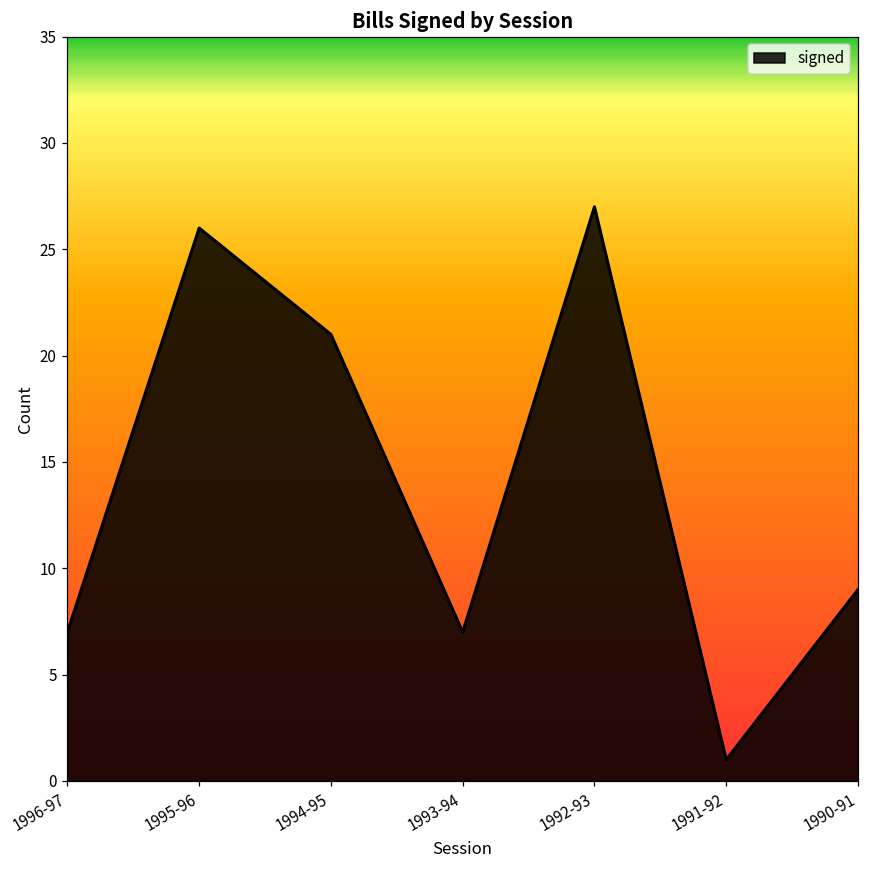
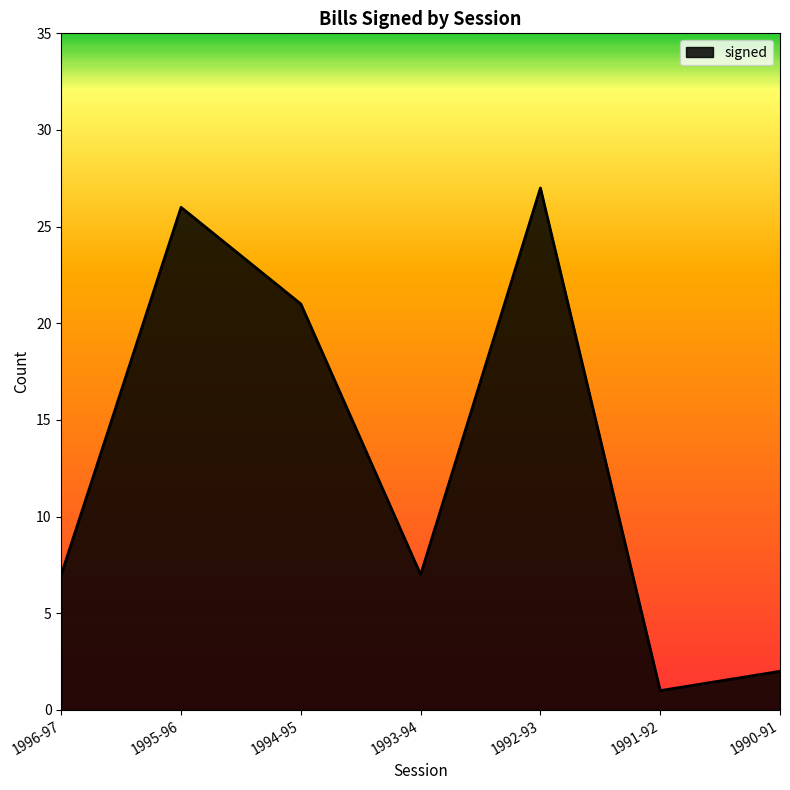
1990-91: 9 -> 2
